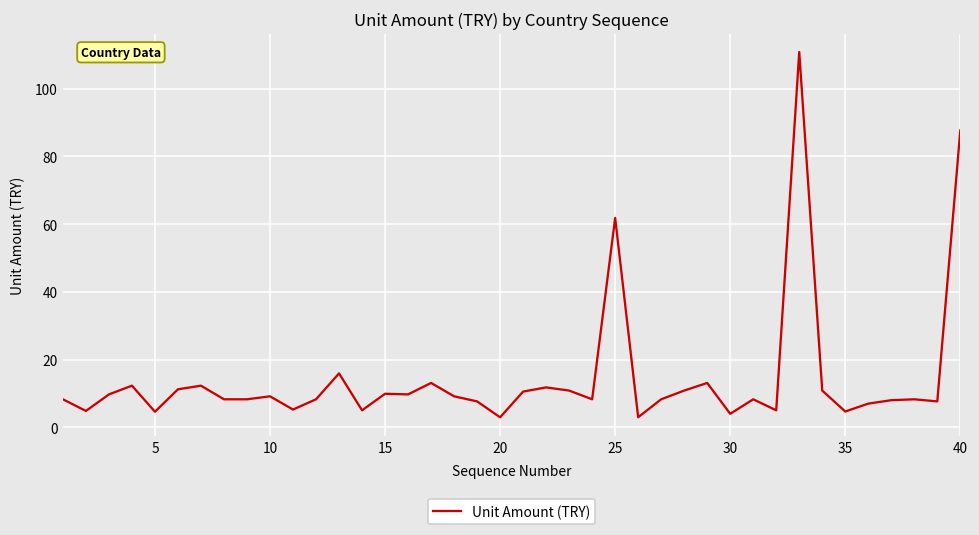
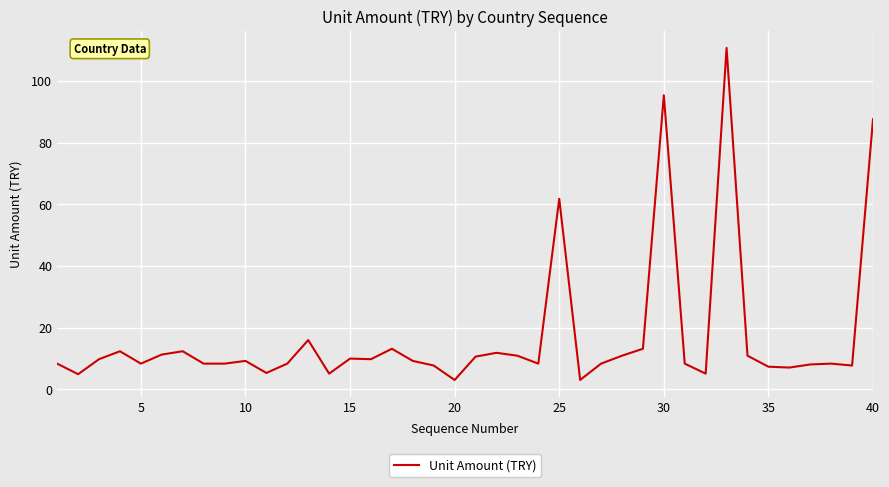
5: 5 -> 8
30: 4 -> 95
35: 5 -> 7
